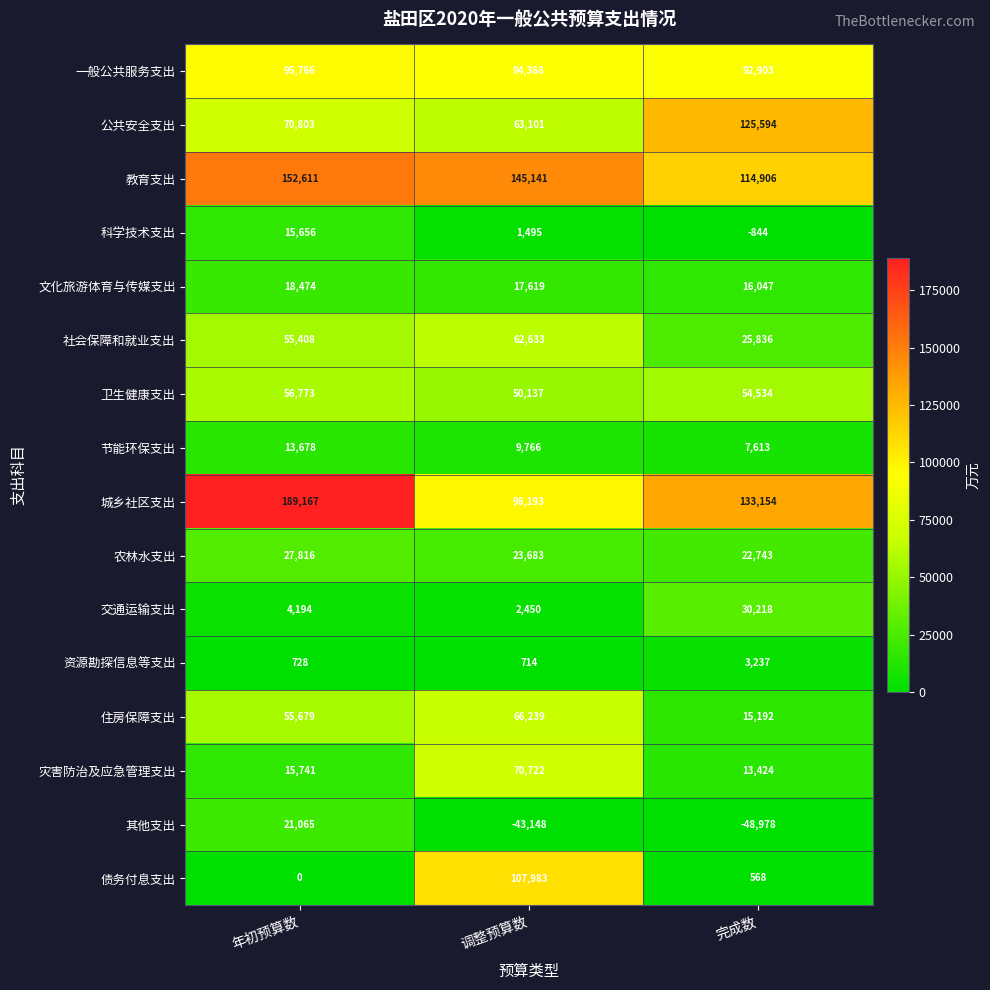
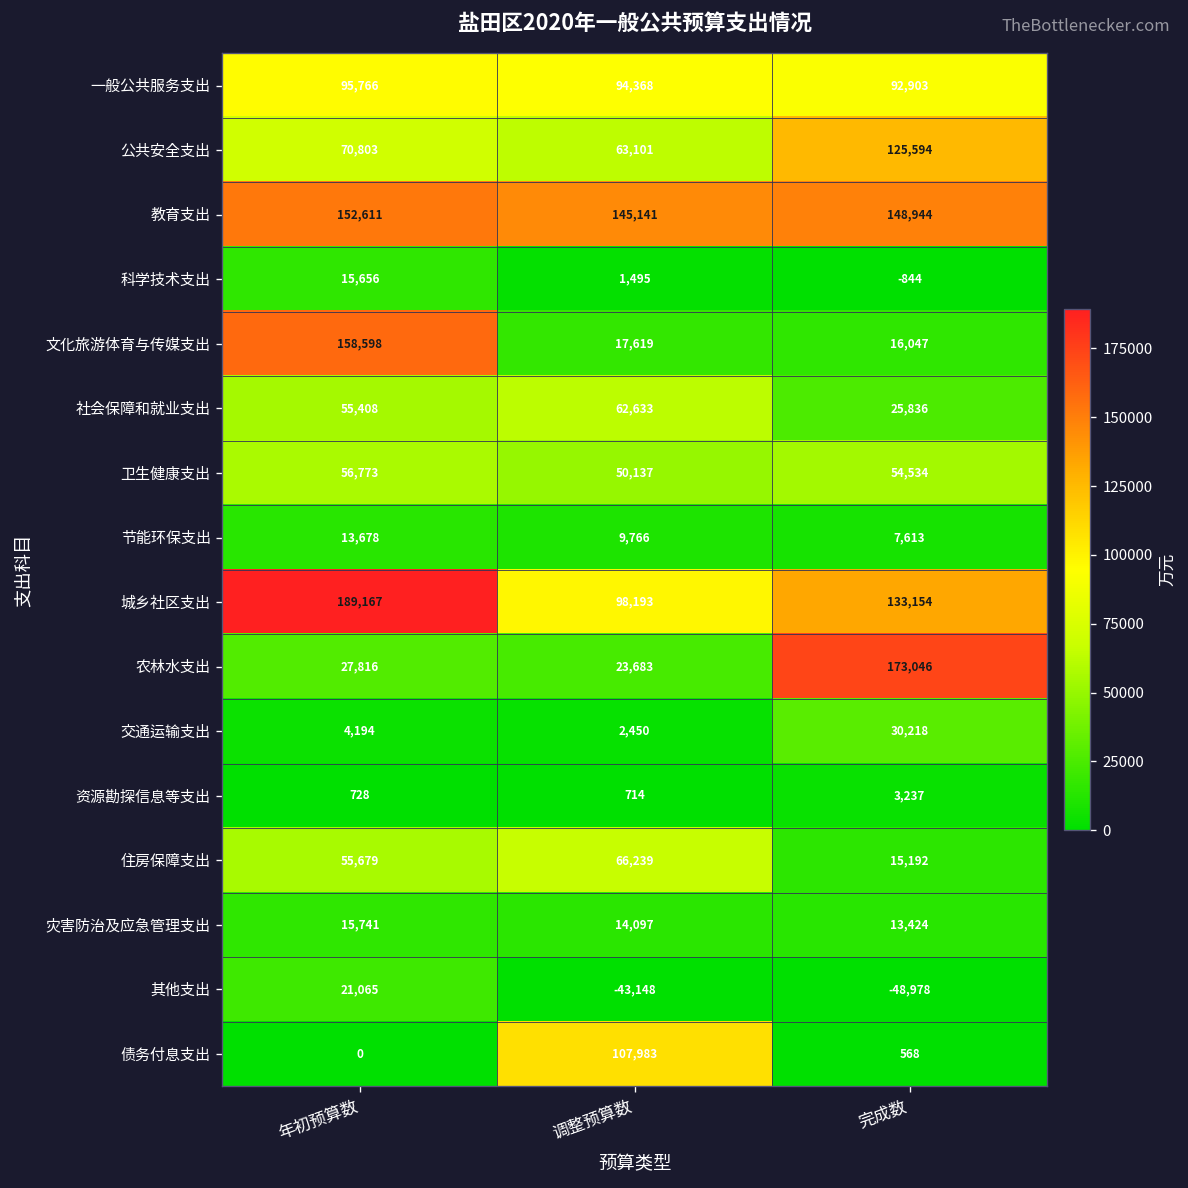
教育支出, 完成数: 114,906 -> 148,944
文化旅游体育与传媒支出, 年初预算数: 18,474 -> 158,598
农林水支出, 完成数: 22,743 -> 173,046
灾害防治及应急管理支出, 调整预算数: 70,722 -> 14,097
